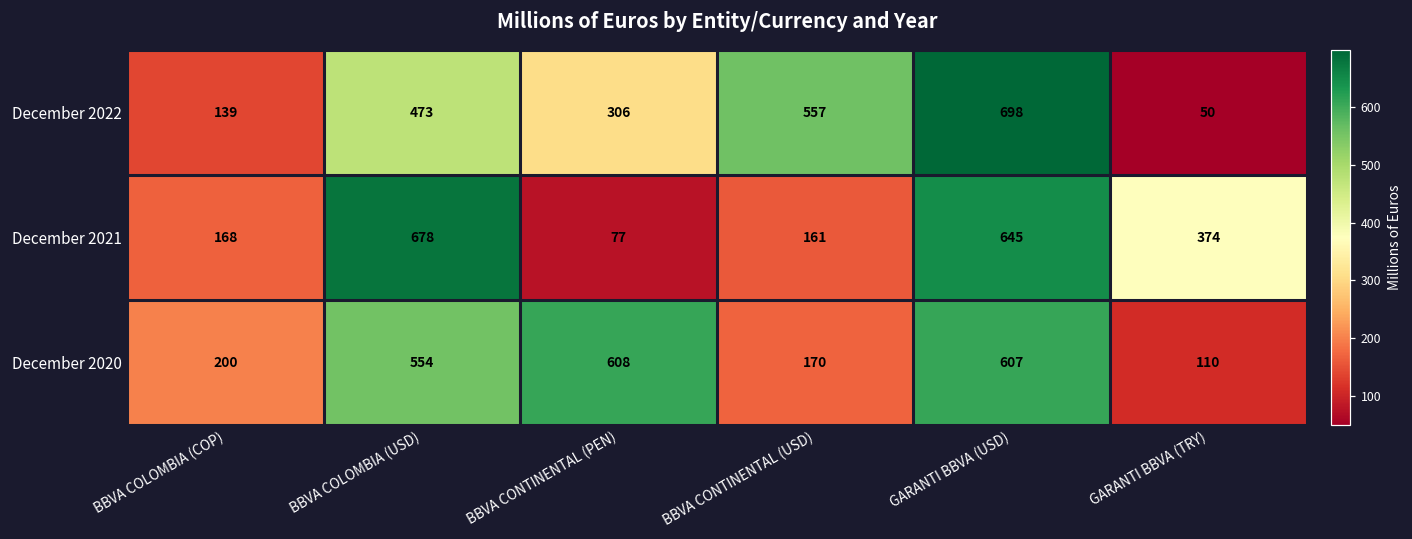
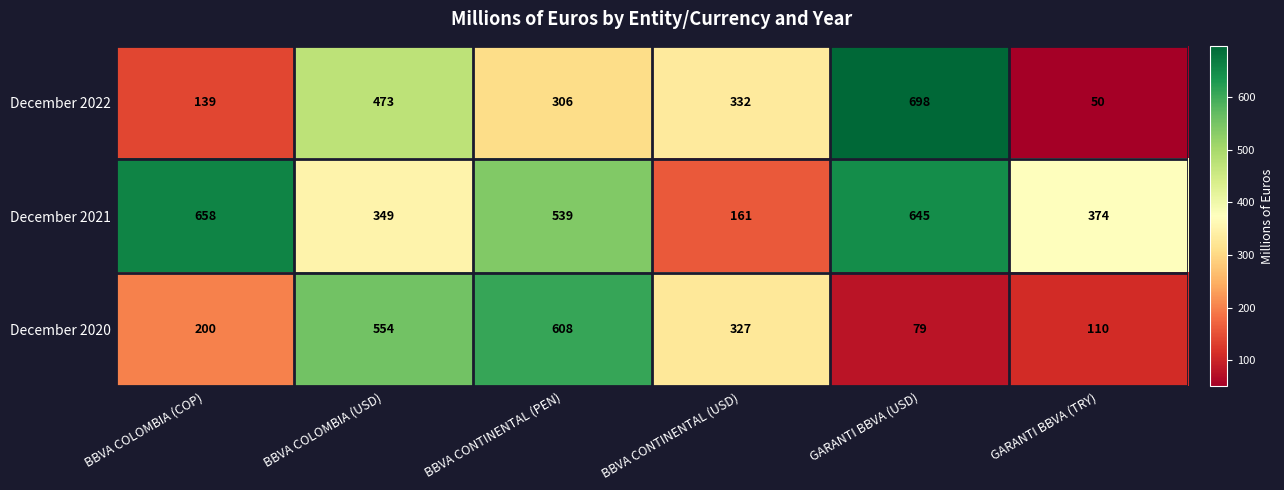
December 2022, BBVA CONTINENTAL (USD): 557 -> 332
December 2021, BBVA COLOMBIA (COP): 168 -> 658
December 2021, BBVA COLOMBIA (USD): 678 -> 349
December 2021, BBVA CONTINENTAL (PEN): 77 -> 539
December 2020, BBVA CONTINENTAL (USD): 170 -> 327
December 2020, GARANTI BBVA (USD): 607 -> 79
